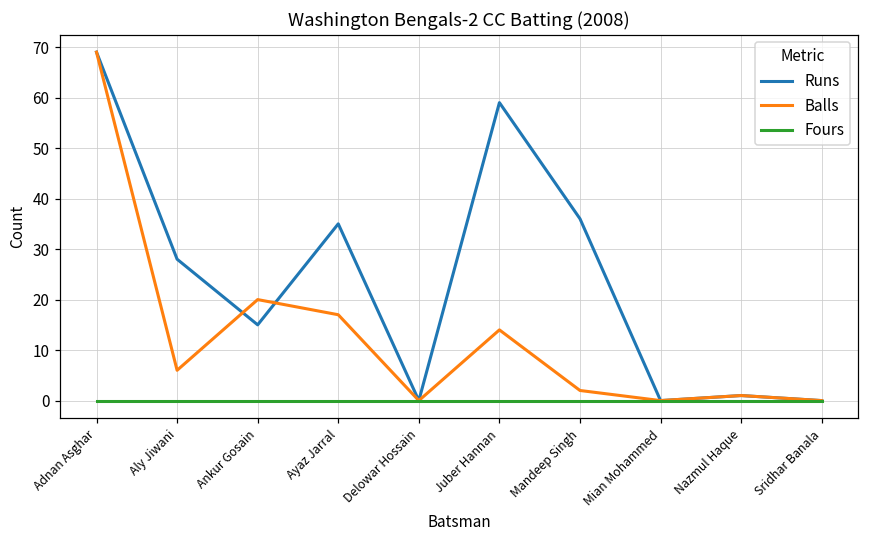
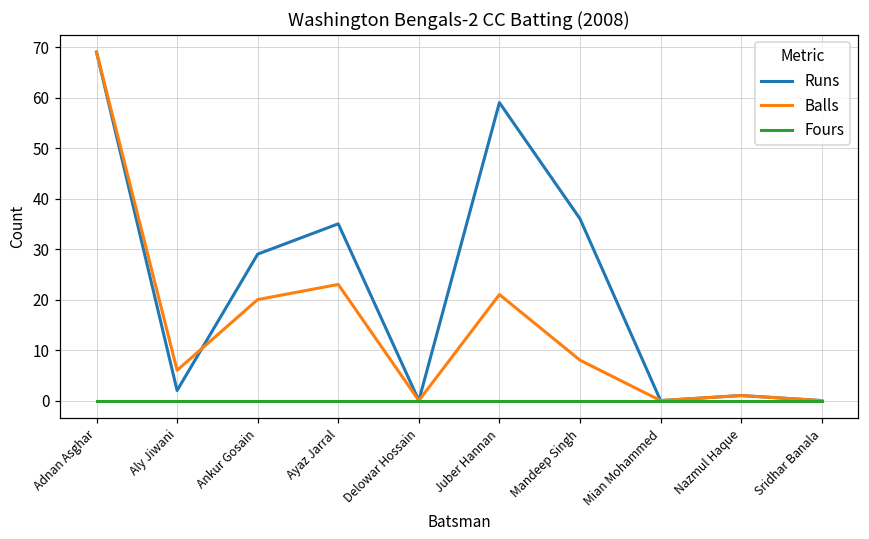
Runs, Aly Jiwani: 28 -> 2
Runs, Ankur Gosain: 15 -> 29
Balls, Ayaz Jarral: 17 -> 23
Balls, Juber Hannan: 14 -> 21
Balls, Mandeep Singh: 2 -> 8
